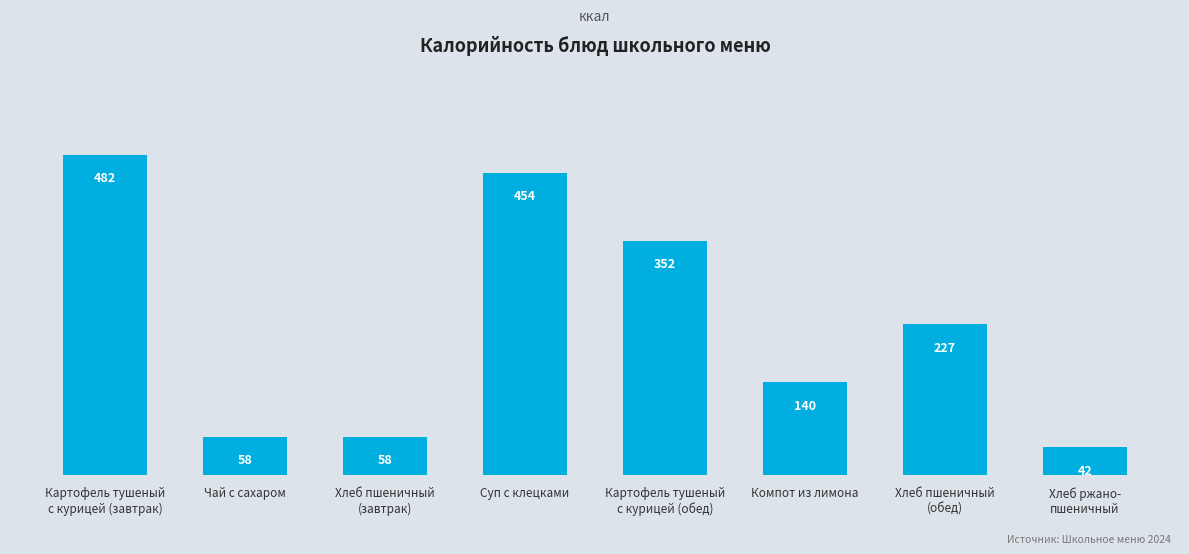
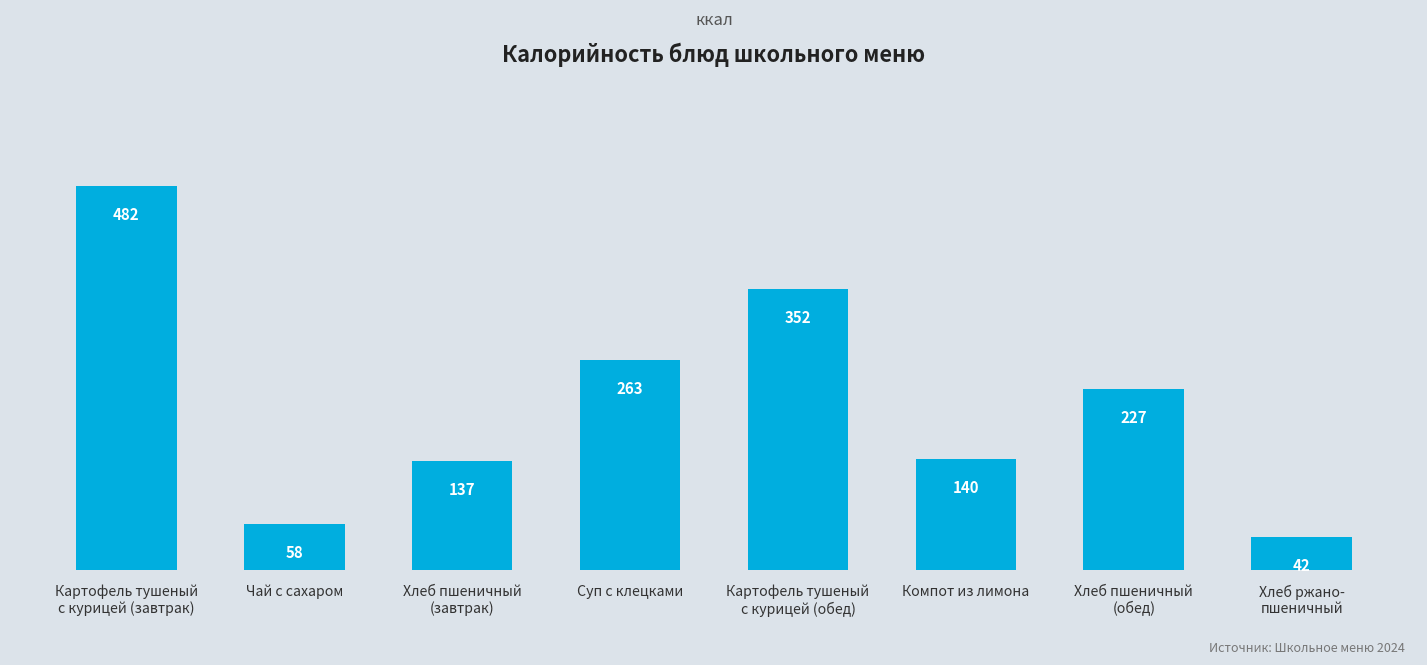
Хлеб пшеничный (завтрак): 58 -> 137
Суп с клецками: 454 -> 263
